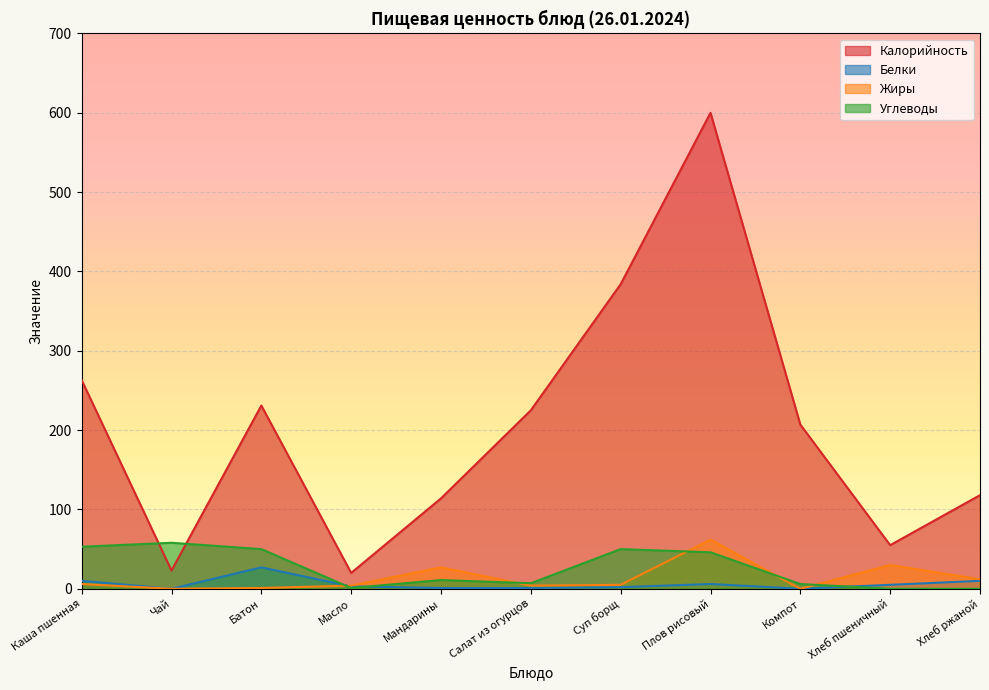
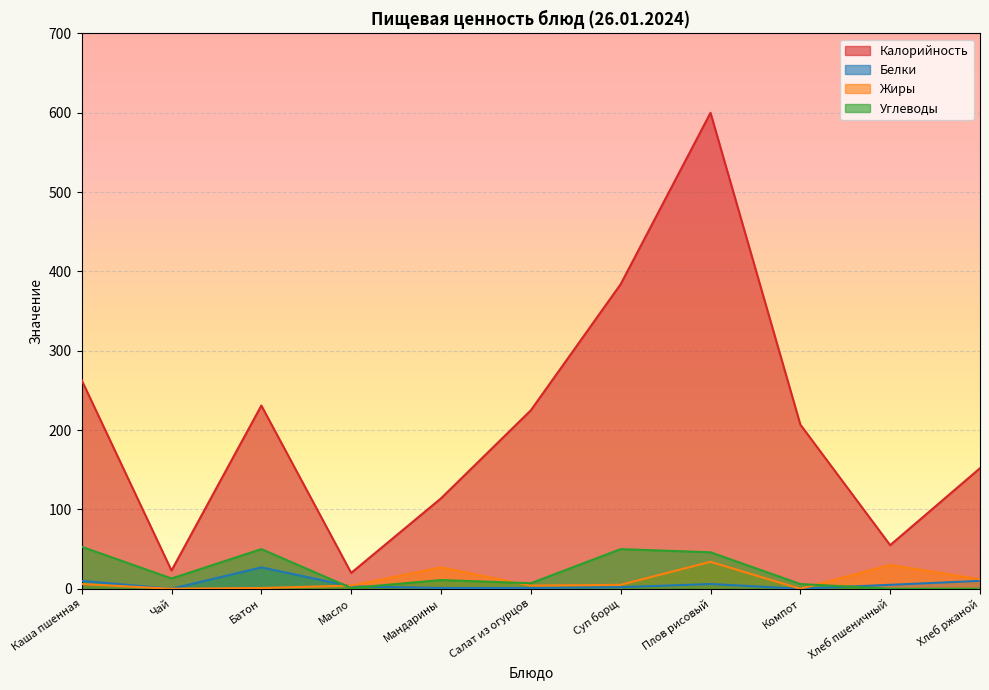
Углеводы, Чай: 60 -> 10
Жиры, Плов рисовый: 60 -> 30
Калорийность, Хлеб ржаной: 120 -> 150
